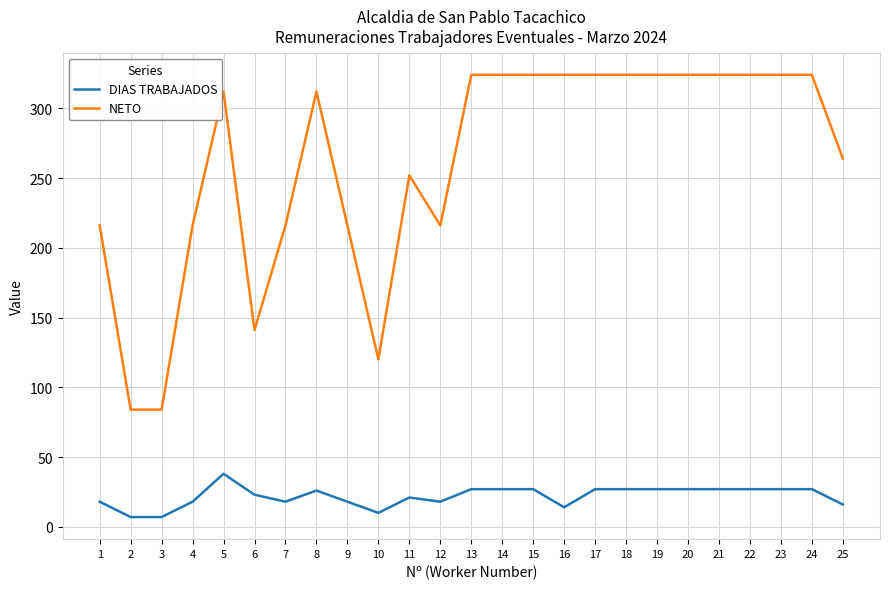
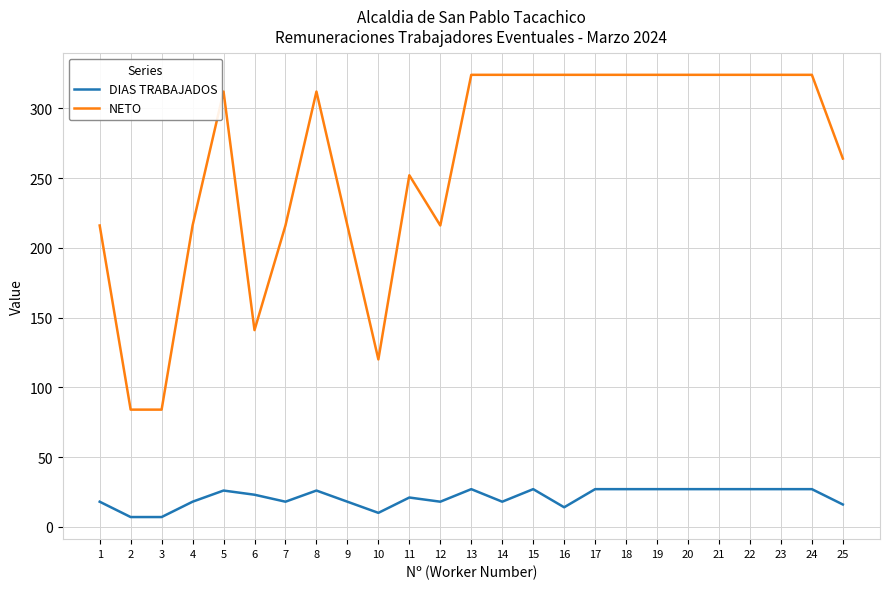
DIAS TRABAJADOS, 5: 38 -> 26
DIAS TRABAJADOS, 14: 27 -> 18
